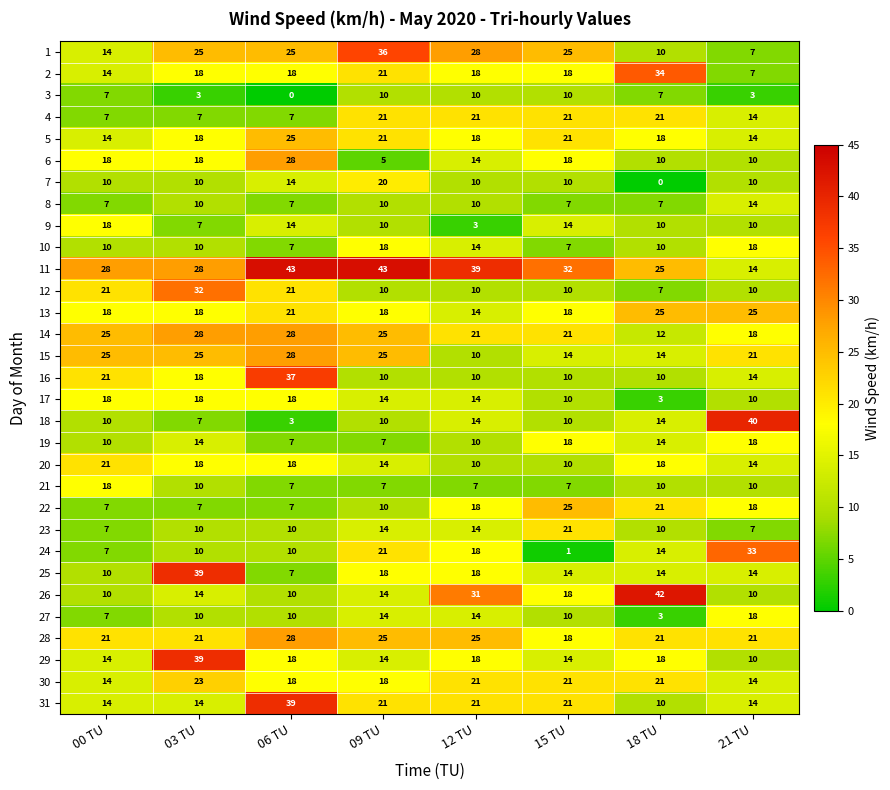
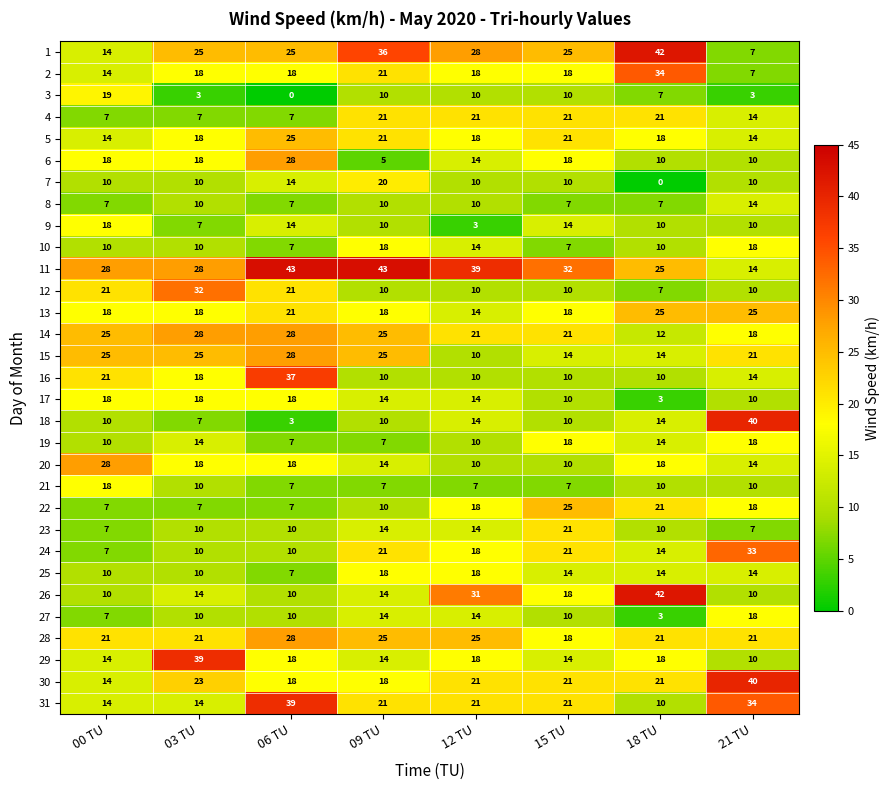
1, 18 TU: 10 -> 42
3, 00 TU: 7 -> 19
20, 00 TU: 21 -> 28
24, 15 TU: 1 -> 21
25, 03 TU: 39 -> 10
30, 21 TU: 14 -> 40
31, 21 TU: 14 -> 34
